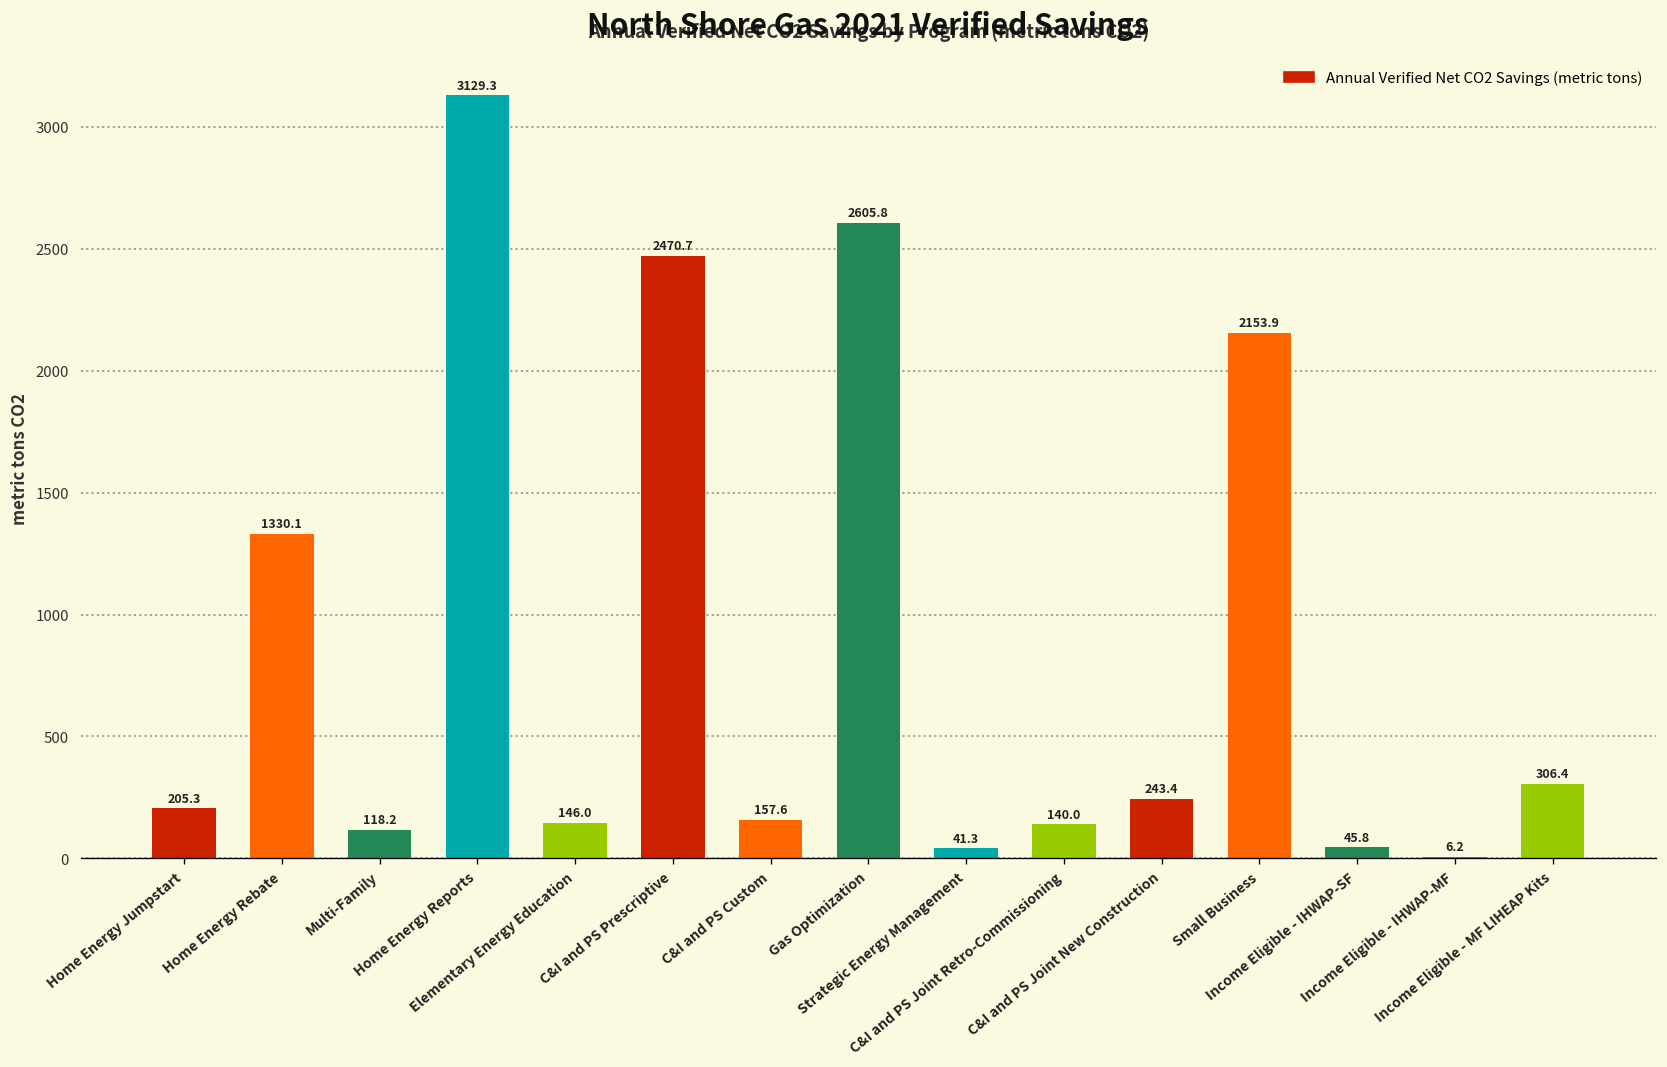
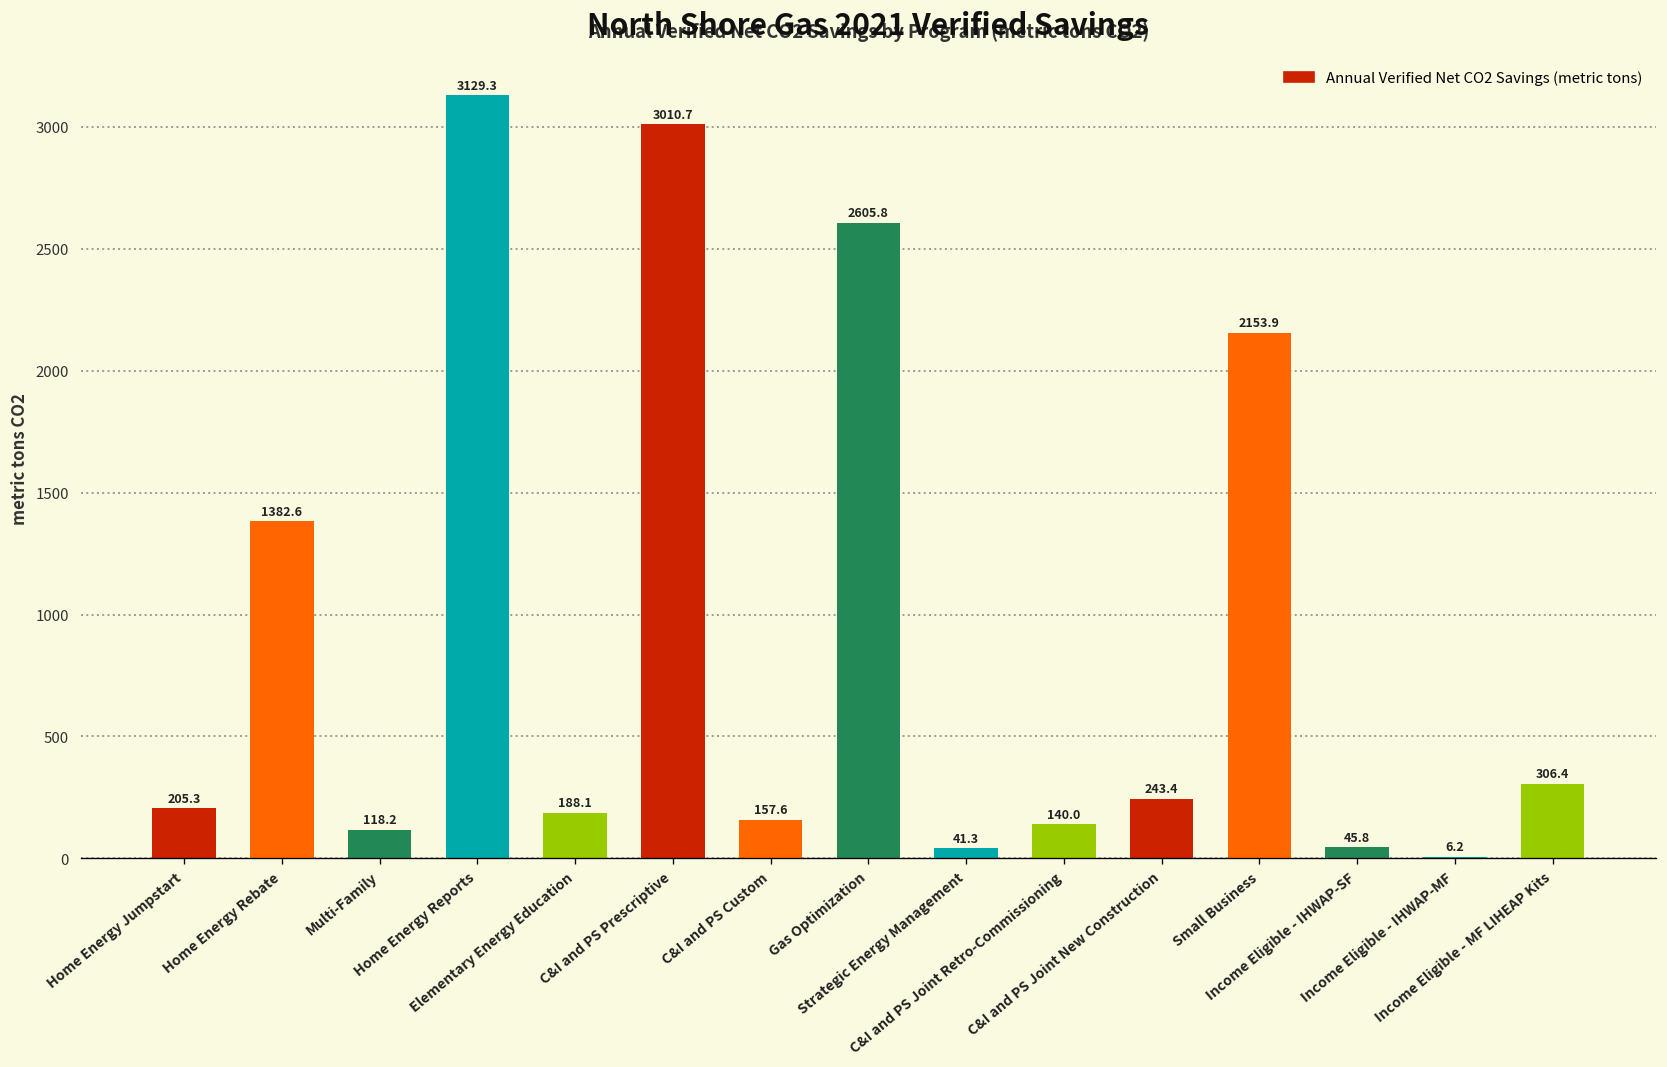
Home Energy Rebate: 1330.1 -> 1382.6
Elementary Energy Education: 146.0 -> 188.1
C&I and PS Prescriptive: 2470.7 -> 3010.7
